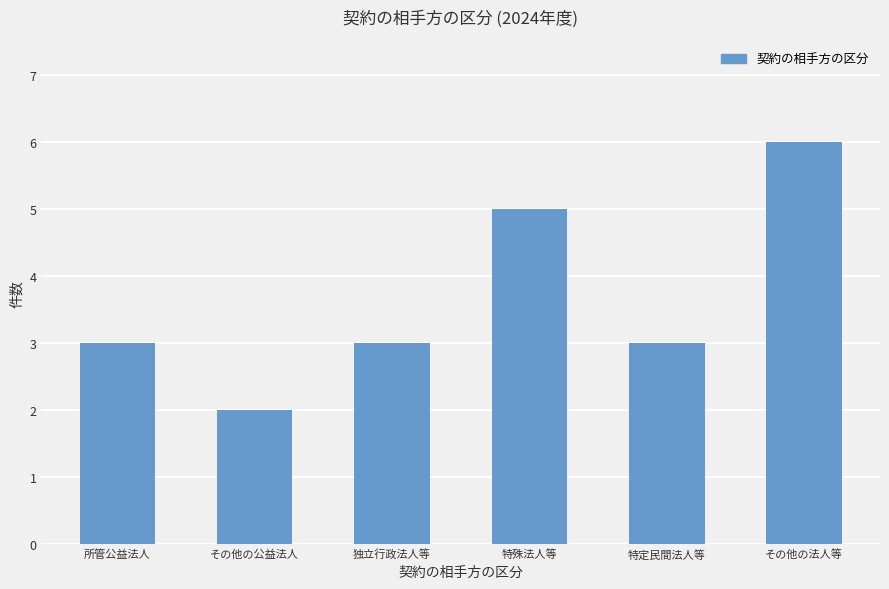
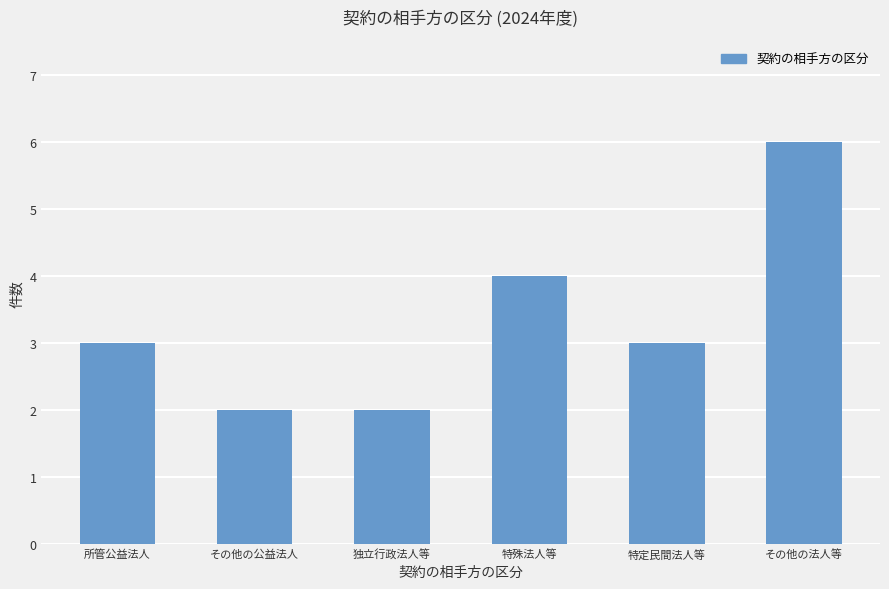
独立行政法人等: 3 -> 2
特殊法人等: 5 -> 4
